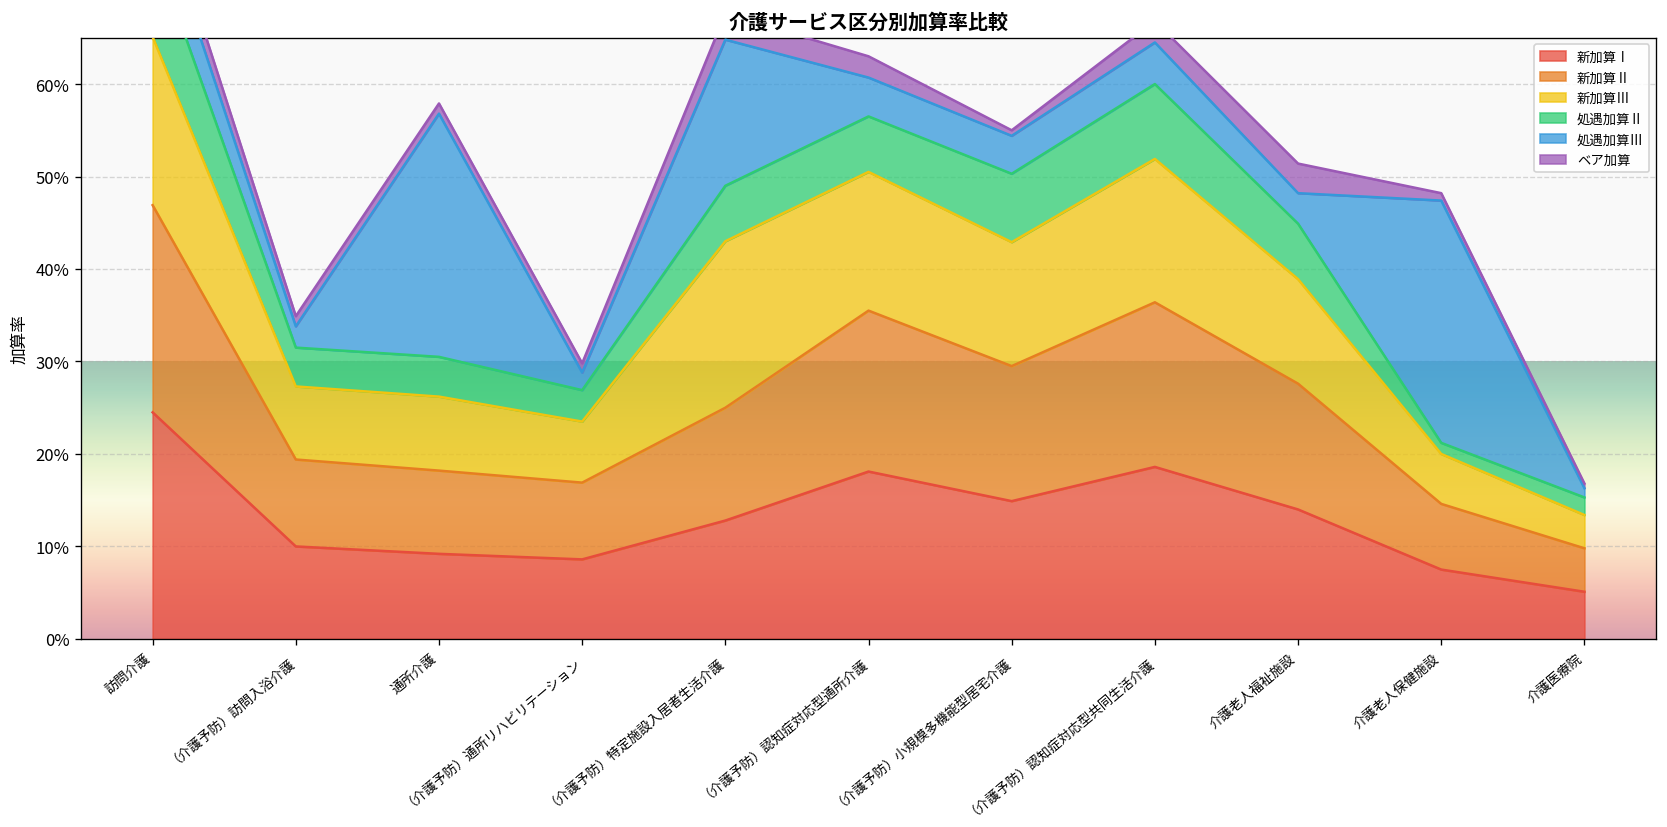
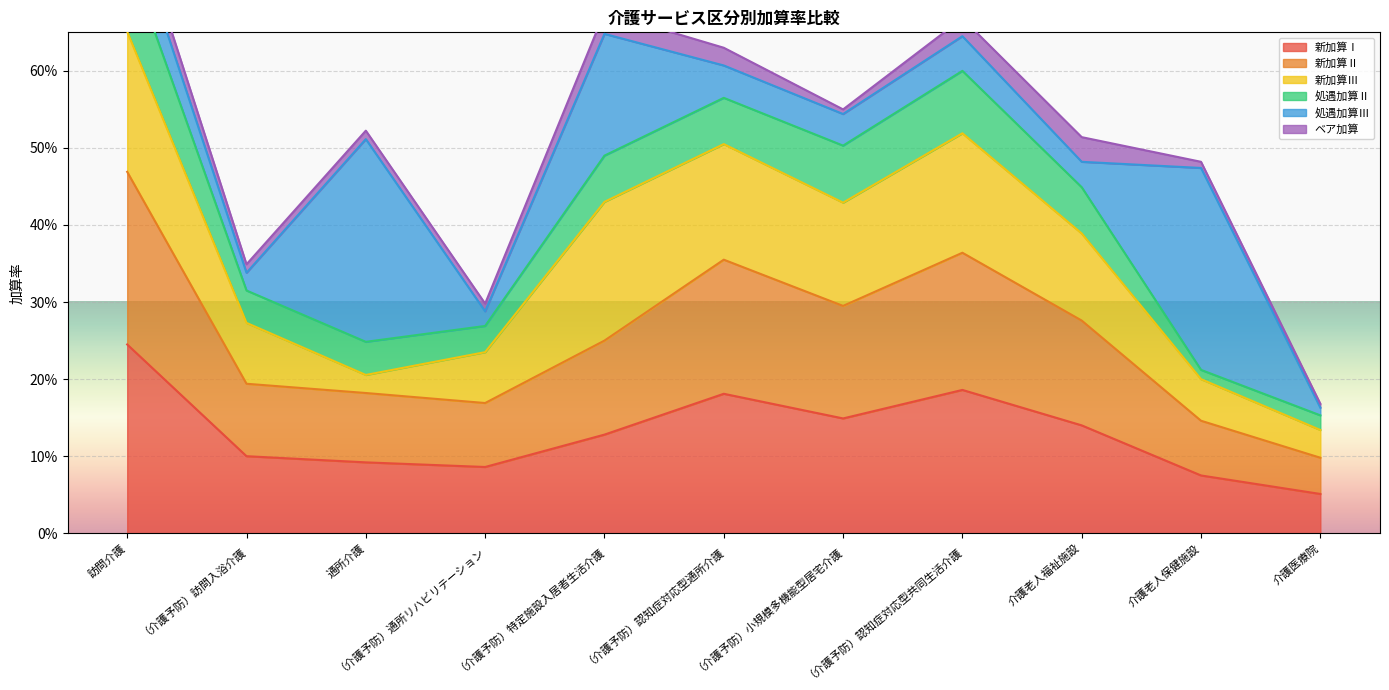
新加算Ⅲ, 通所介護: 8% -> 2%
